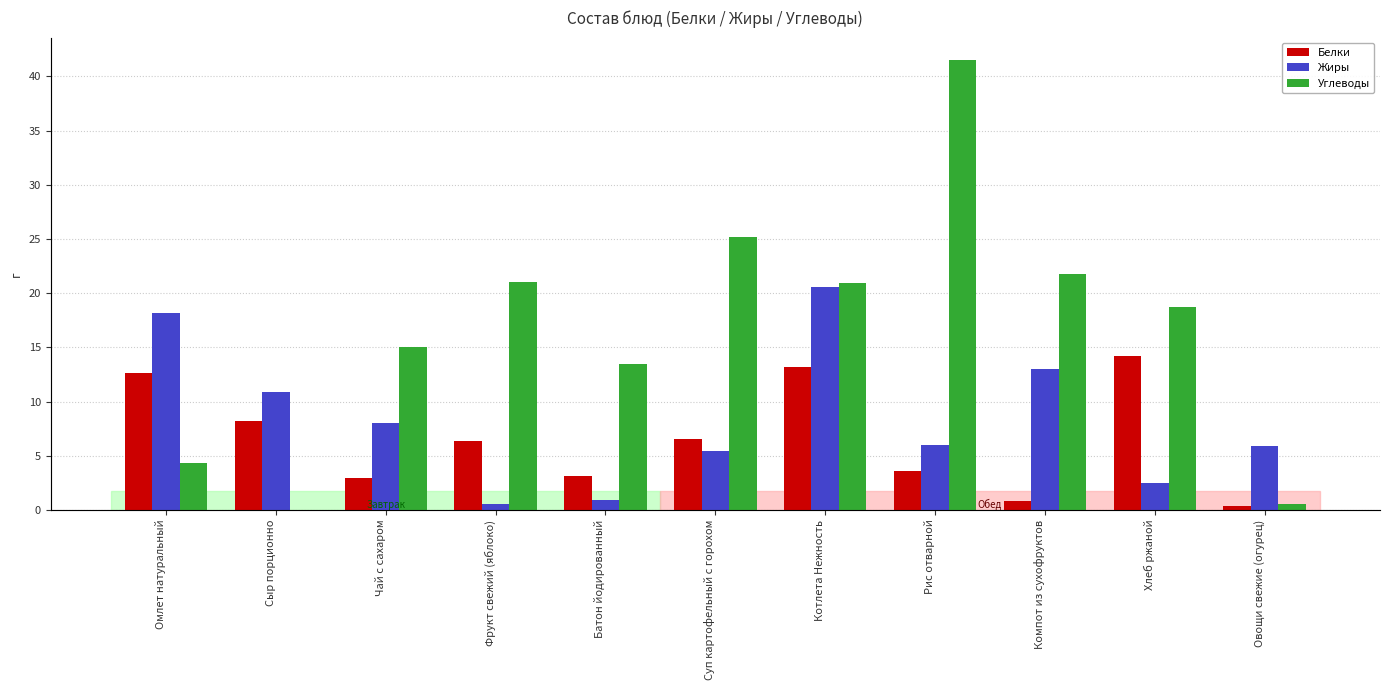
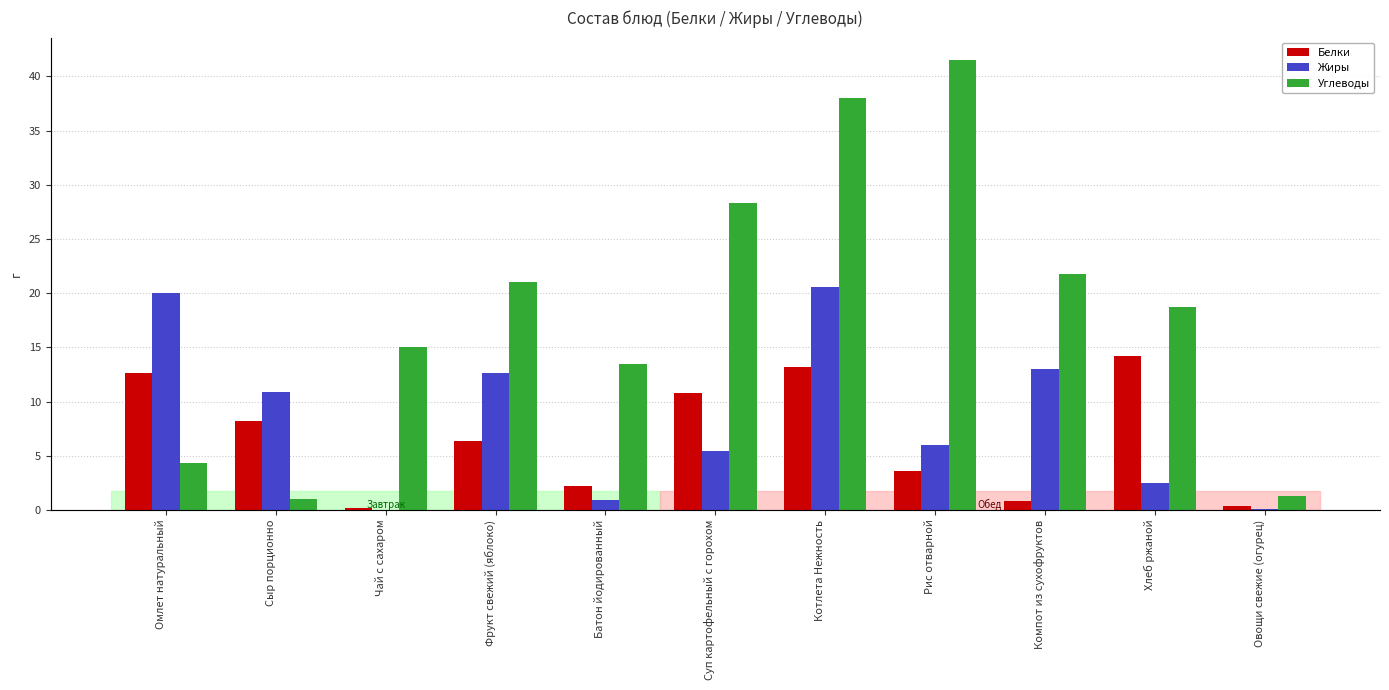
Жиры, Омлет натуральный: 18.2 -> 20.0
Углеводы, Сыр порционно: 0 -> 1
Белки, Чай с сахаром: 2.9 -> 0.2
Жиры, Чай с сахаром: 8 -> 0
Жиры, Фрукт свежий (яблоко): 0.5 -> 12.6
Белки, Батон йодированный: 3.2 -> 2.2
Белки, Суп картофельный с горохом: 6.5 -> 10.8
Углеводы, Суп картофельный с горохом: 25.2 -> 28.3
Углеводы, Котлета Нежность: 20.9 -> 38.0
Жиры, Овощи свежие (огурец): 5.9 -> 0.1
Углеводы, Овощи свежие (огурец): 0.5 -> 1.3
